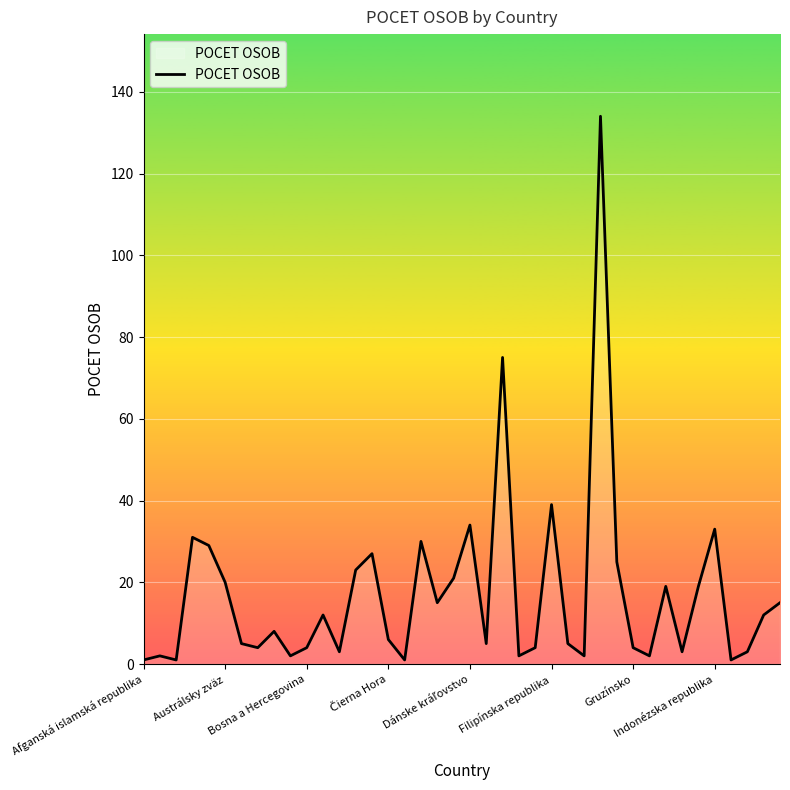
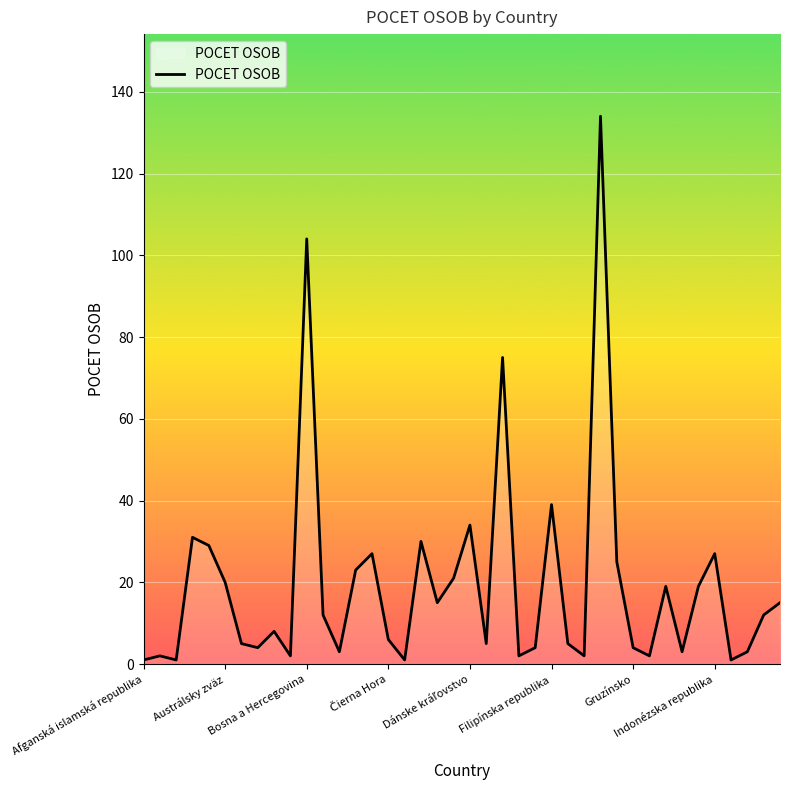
Bosna a Hercegovina: 4 -> 104
Indonézska republika: 33 -> 27
